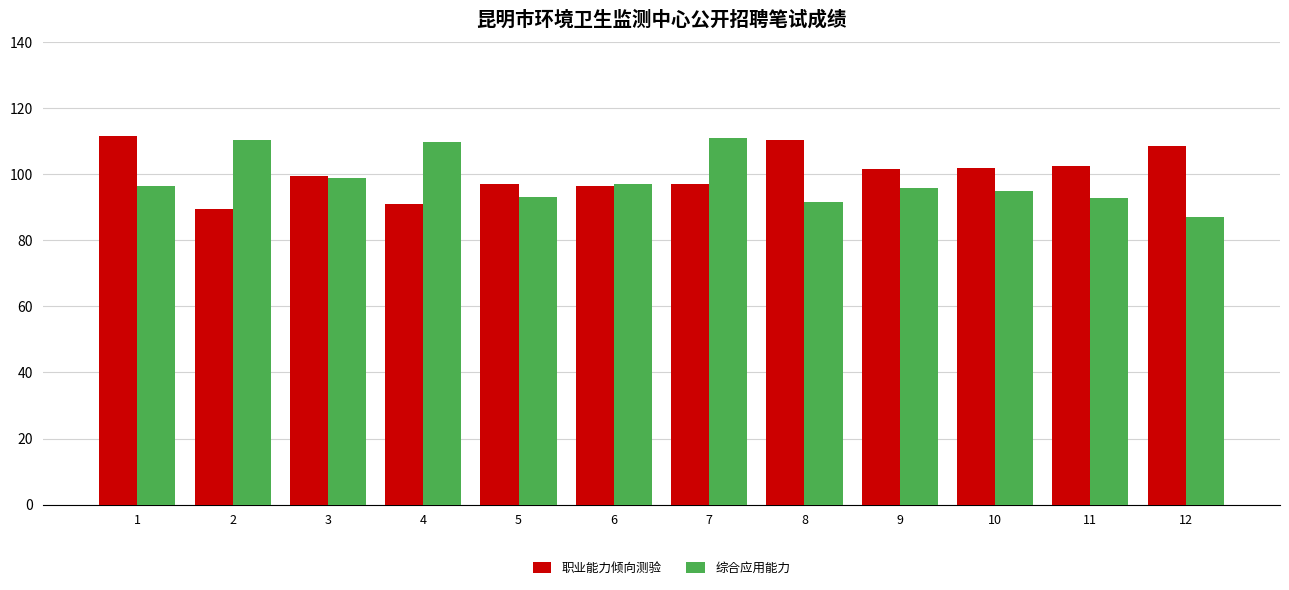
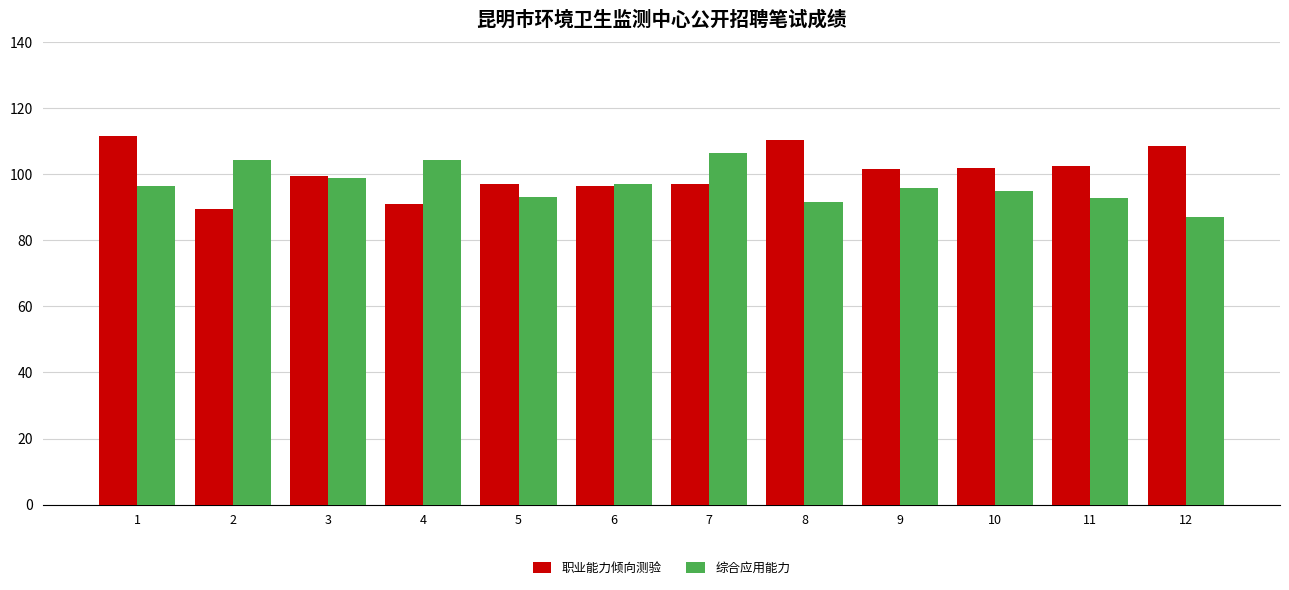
综合应用能力, 2: 111 -> 104
综合应用能力, 4: 110 -> 105
综合应用能力, 7: 111 -> 107
